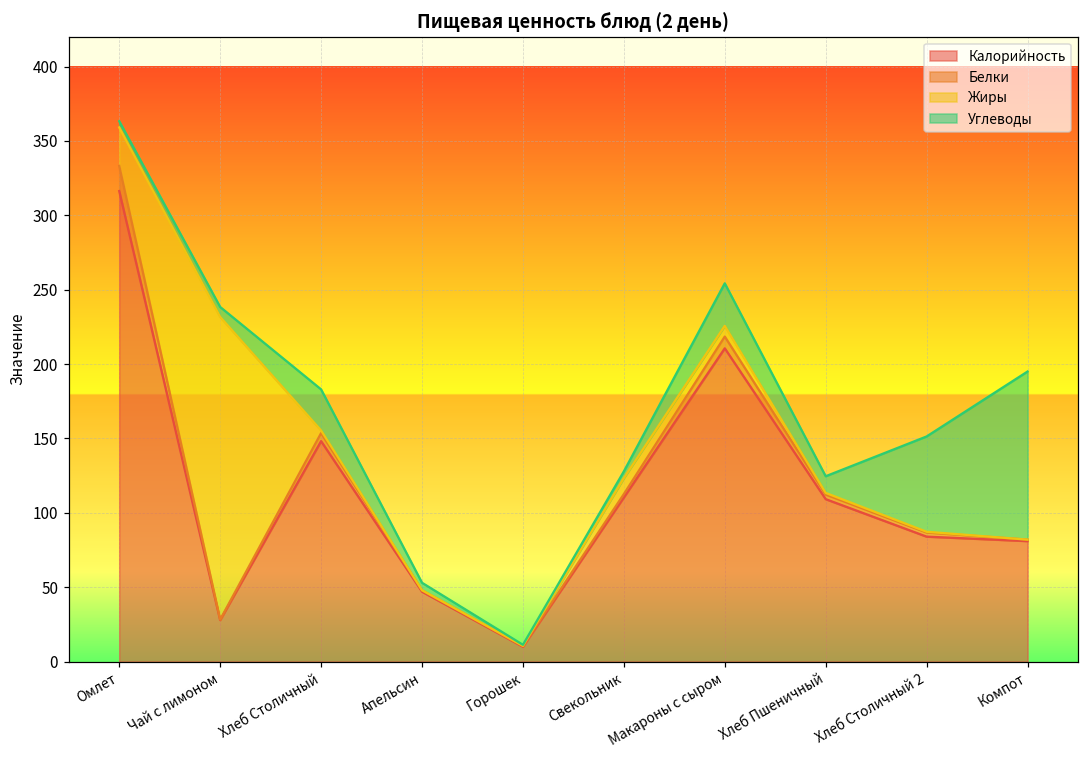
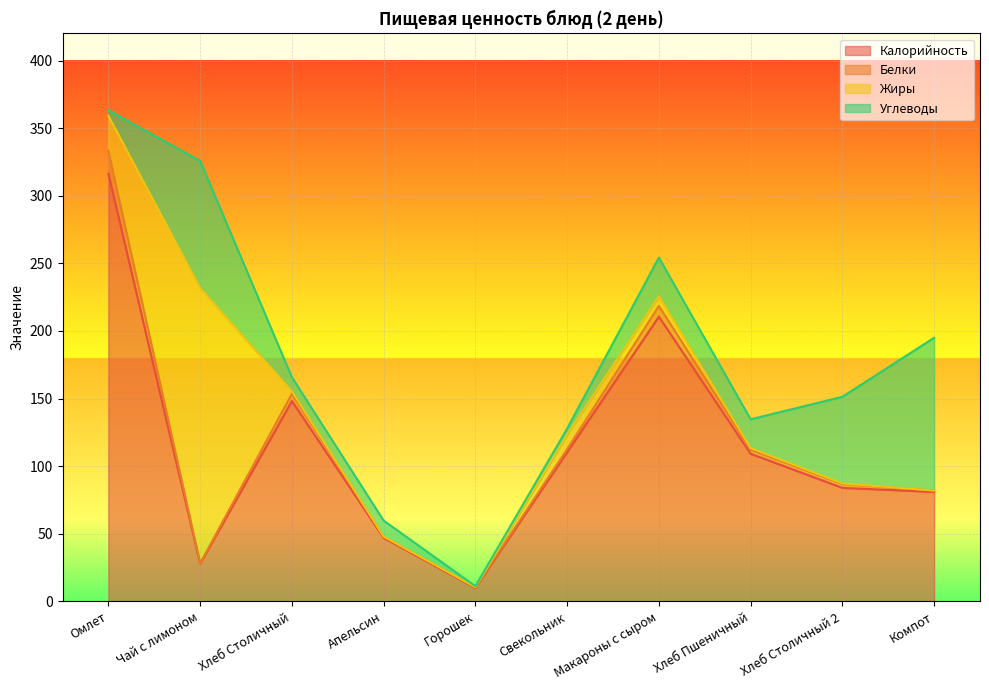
Углеводы, Чай с лимоном: 7 -> 94
Углеводы, Хлеб Столичный: 28 -> 10
Углеводы, Апельсин: 5 -> 12
Углеводы, Хлеб Пшеничный: 11 -> 21
